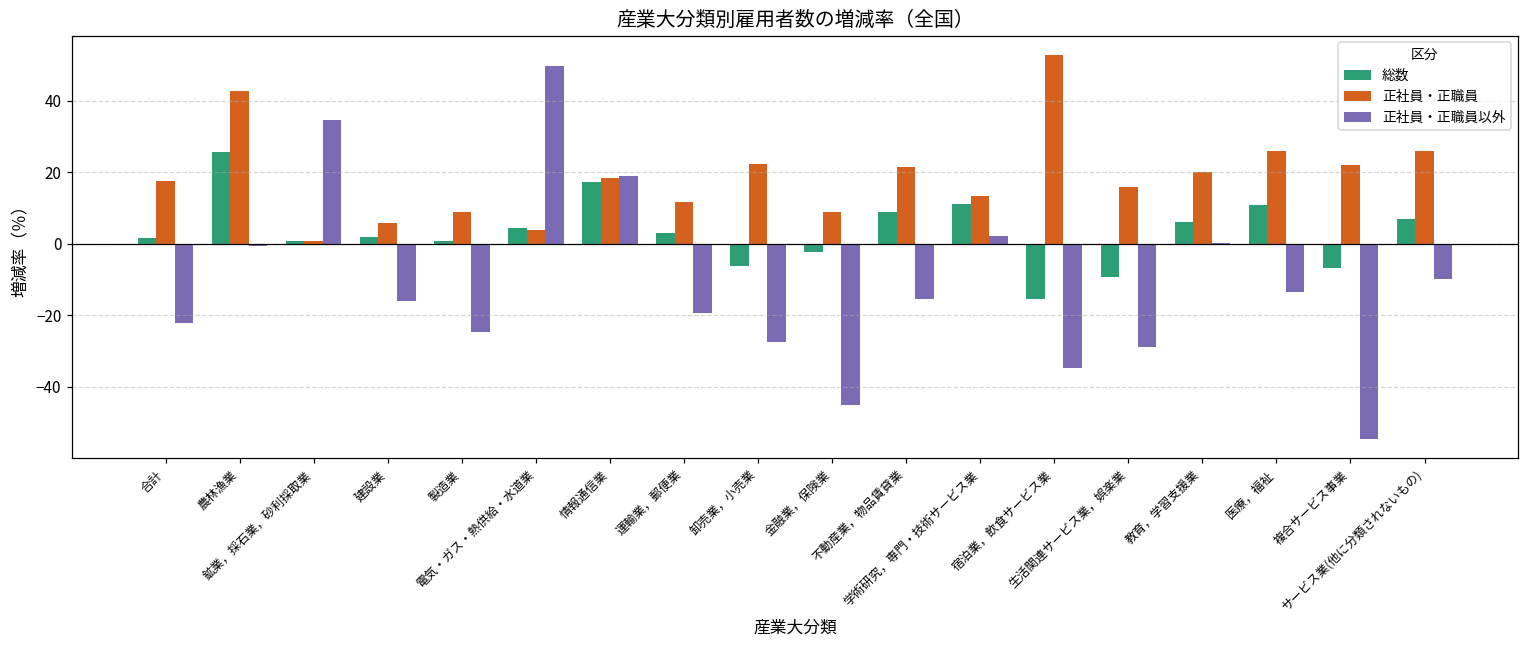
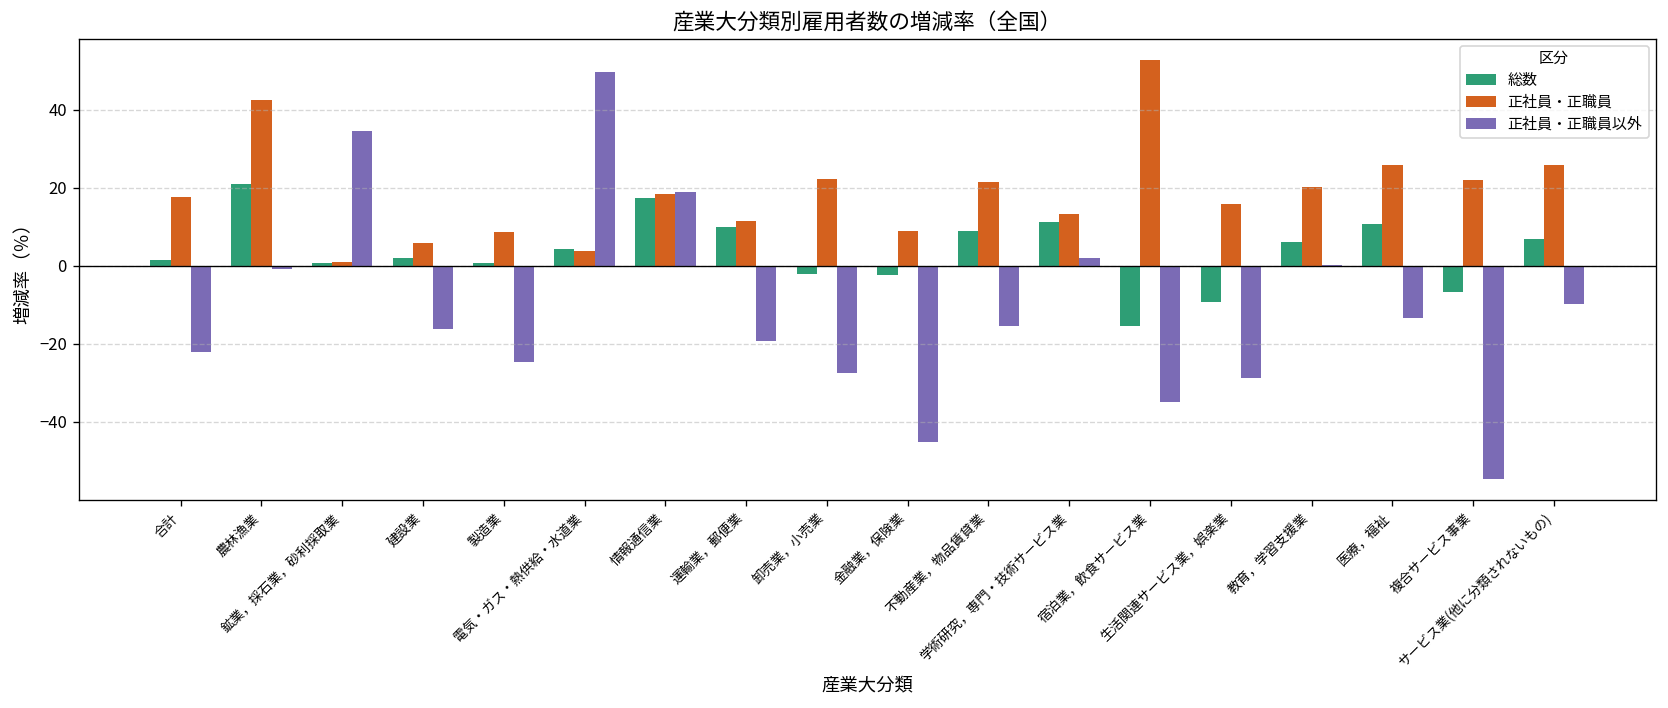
総数, 農林漁業: 26 -> 21
総数, 運輸業，郵便業: 3 -> 10
総数, 卸売業，小売業: -6 -> -2
